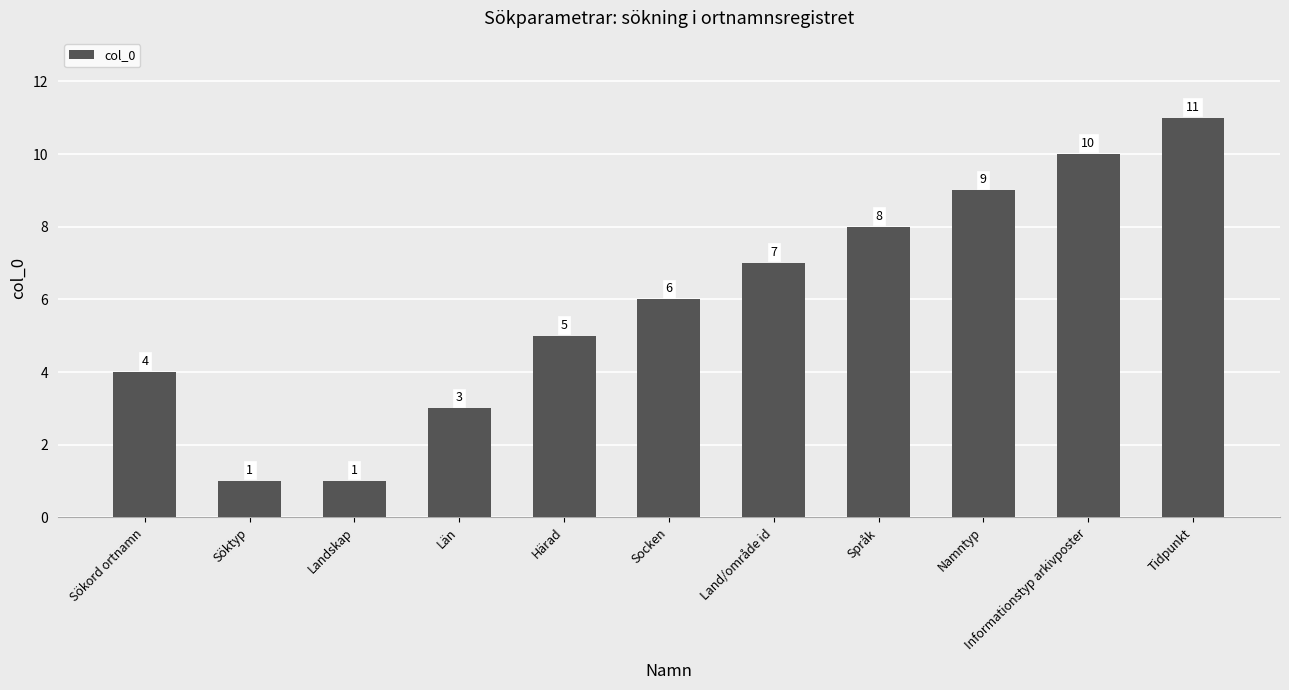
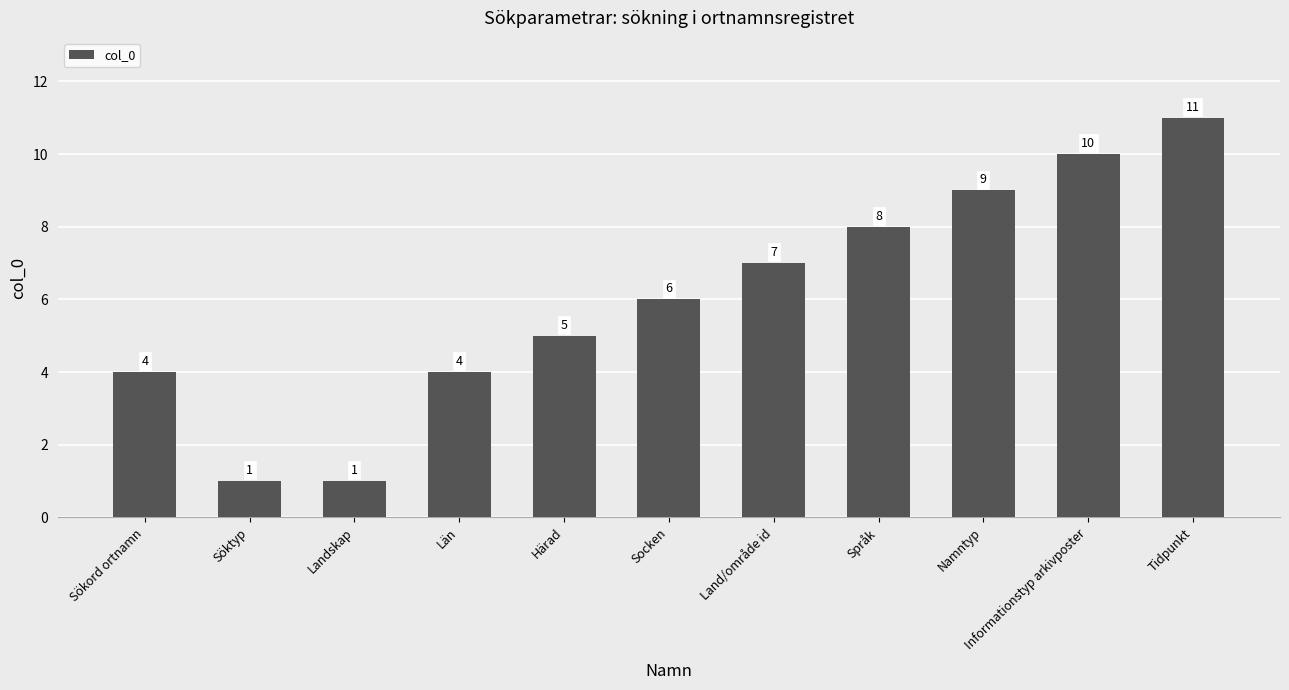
Län: 3 -> 4
